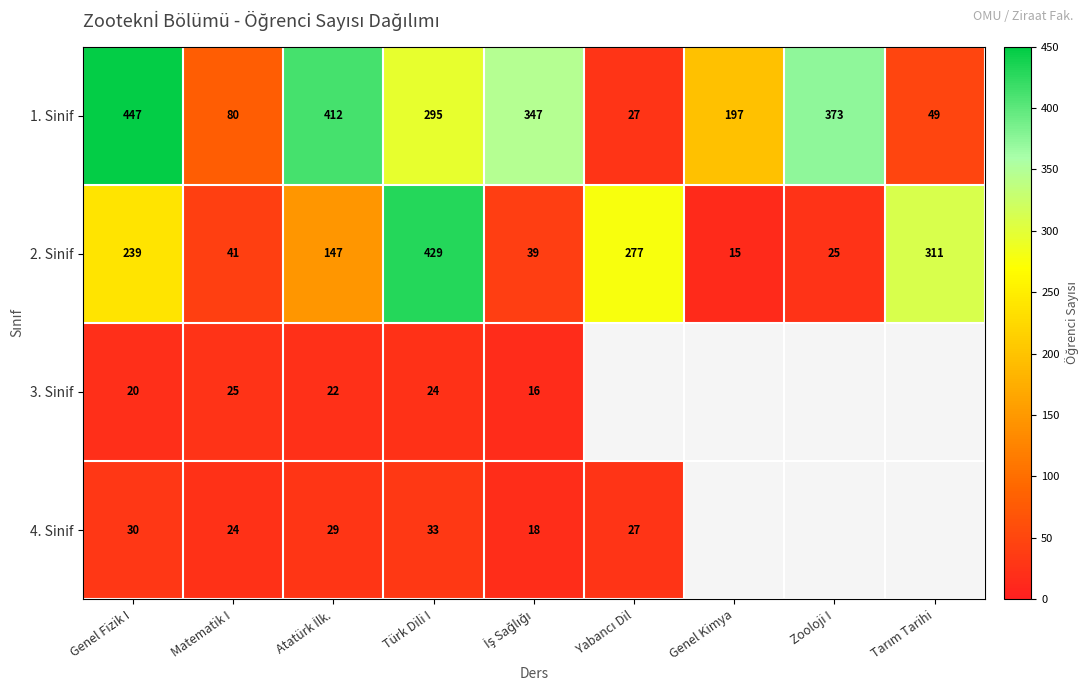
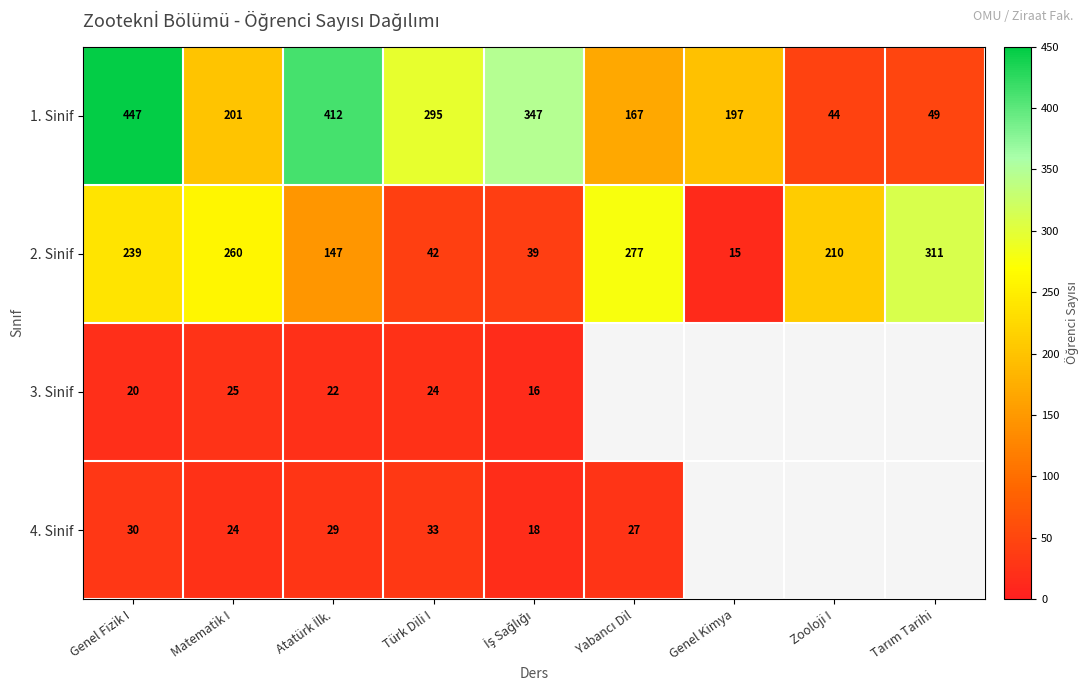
1. Sinif, Matematik I: 80 -> 201
1. Sinif, Yabancı Dil: 27 -> 167
1. Sinif, Zooloji I: 373 -> 44
2. Sinif, Matematik I: 41 -> 260
2. Sinif, Türk Dili I: 429 -> 42
2. Sinif, Zooloji I: 25 -> 210
